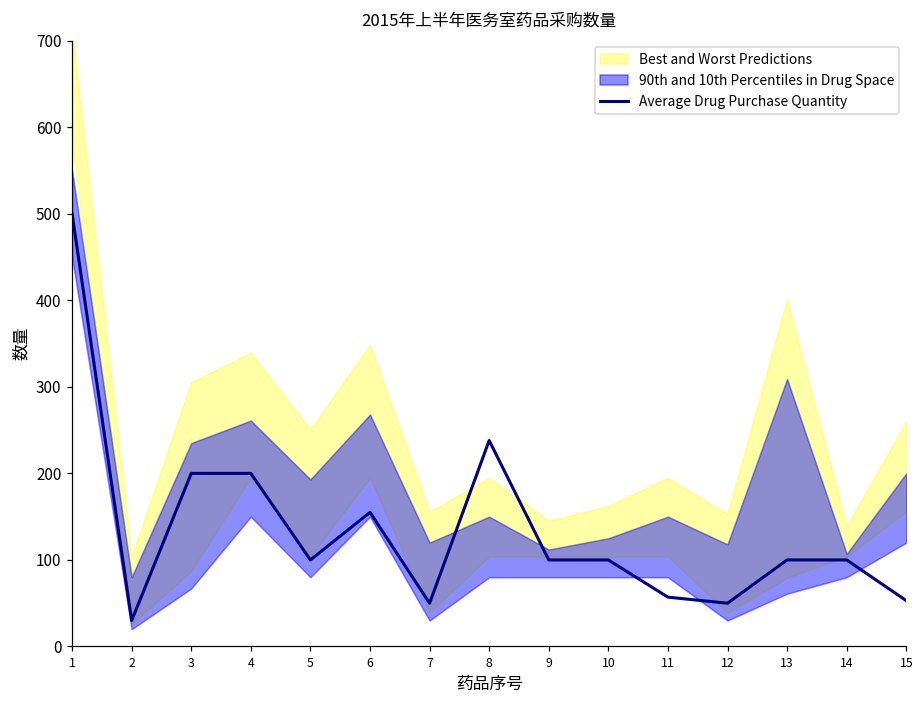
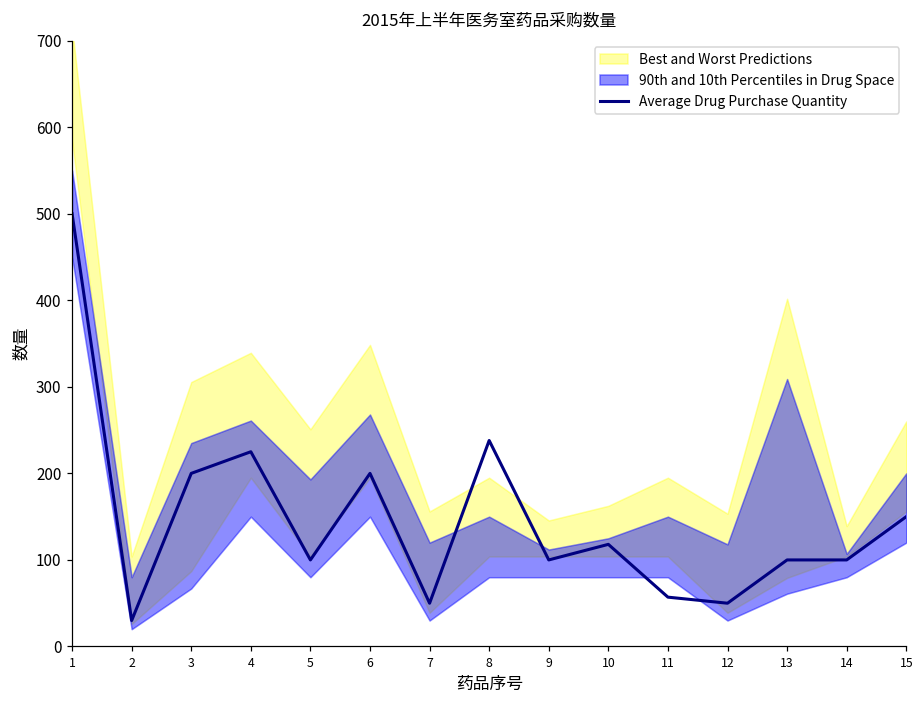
Average Drug Purchase Quantity, 4: 200 -> 230
Average Drug Purchase Quantity, 6: 160 -> 200
Average Drug Purchase Quantity, 10: 100 -> 120
Average Drug Purchase Quantity, 15: 50 -> 150
